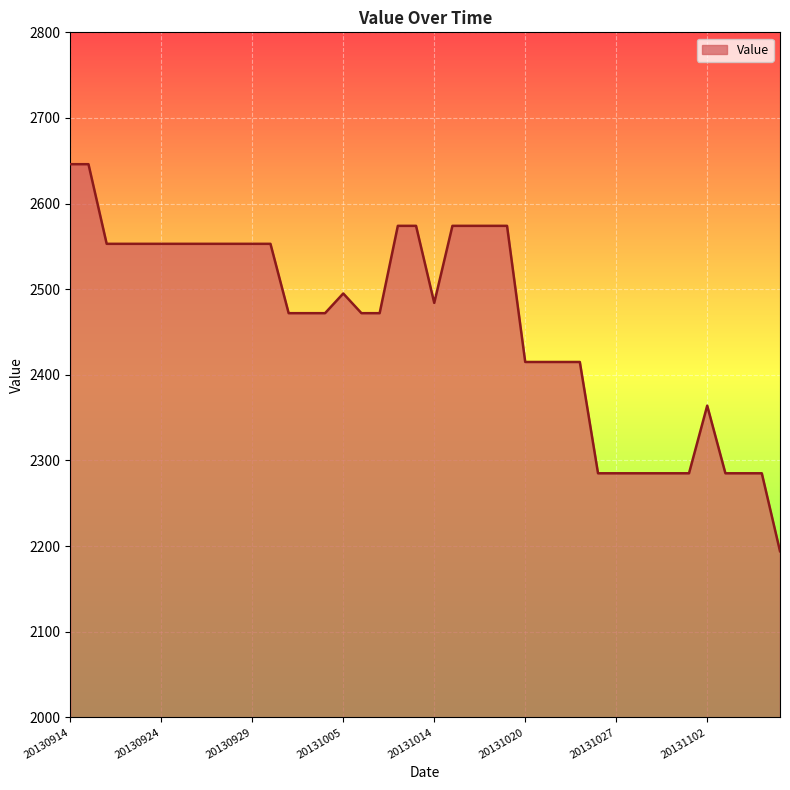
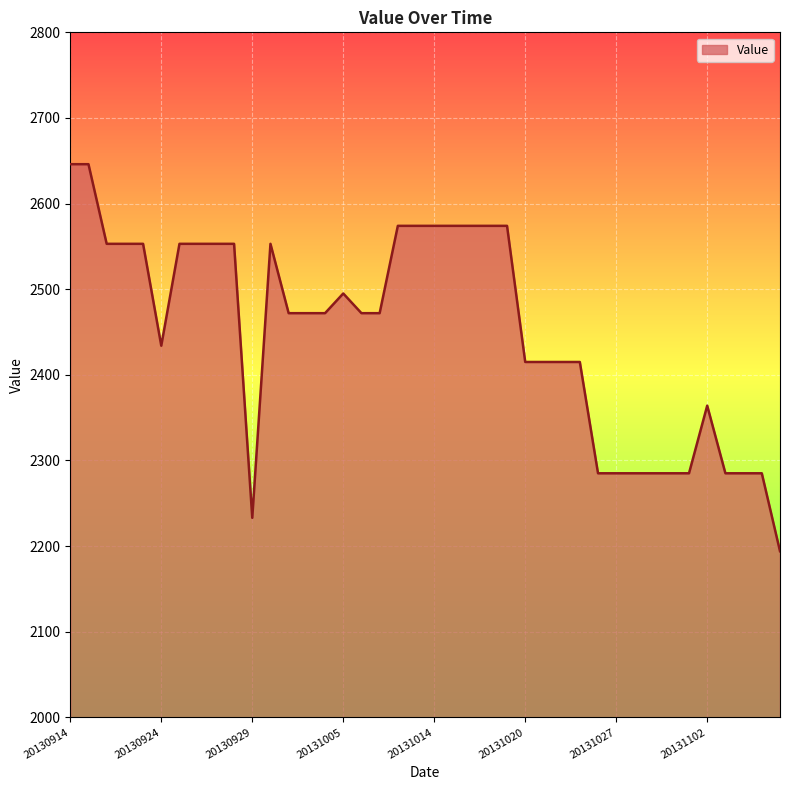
20130924: 2550 -> 2430
20130929: 2550 -> 2230
20131014: 2480 -> 2570
